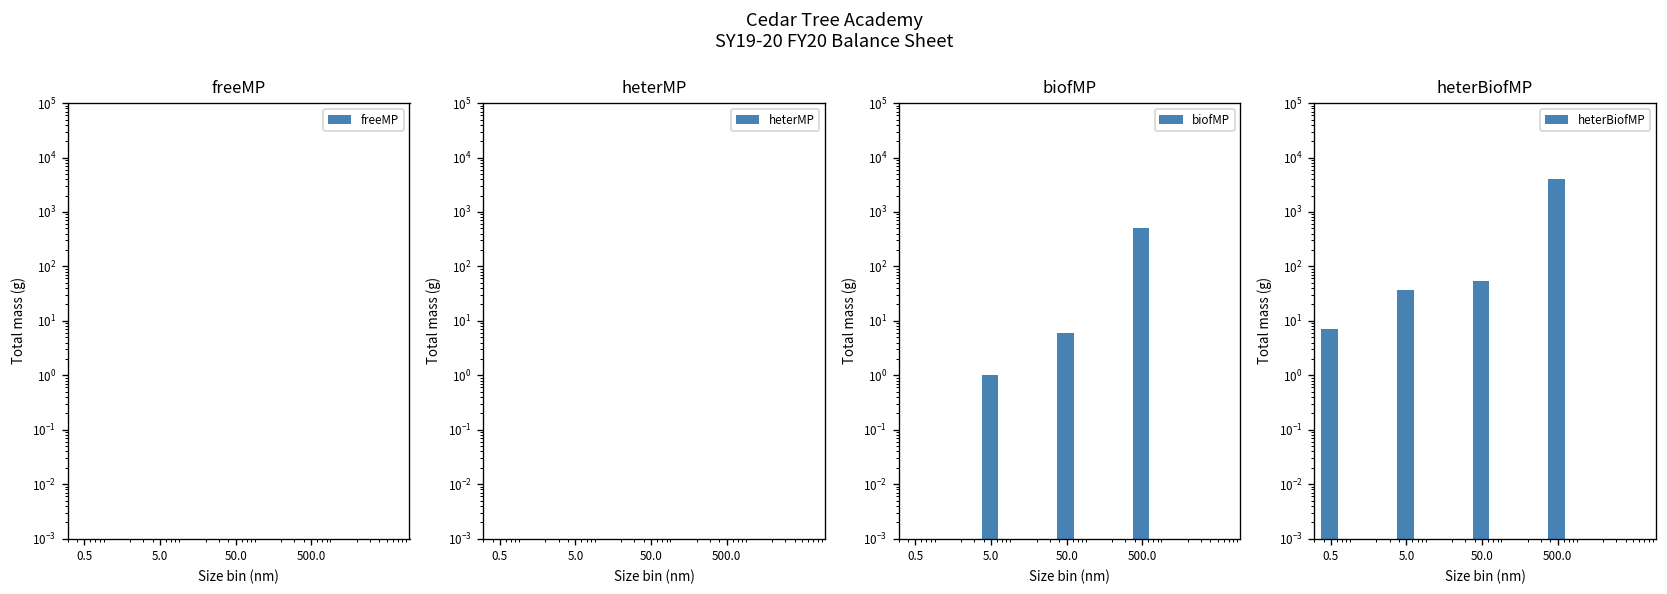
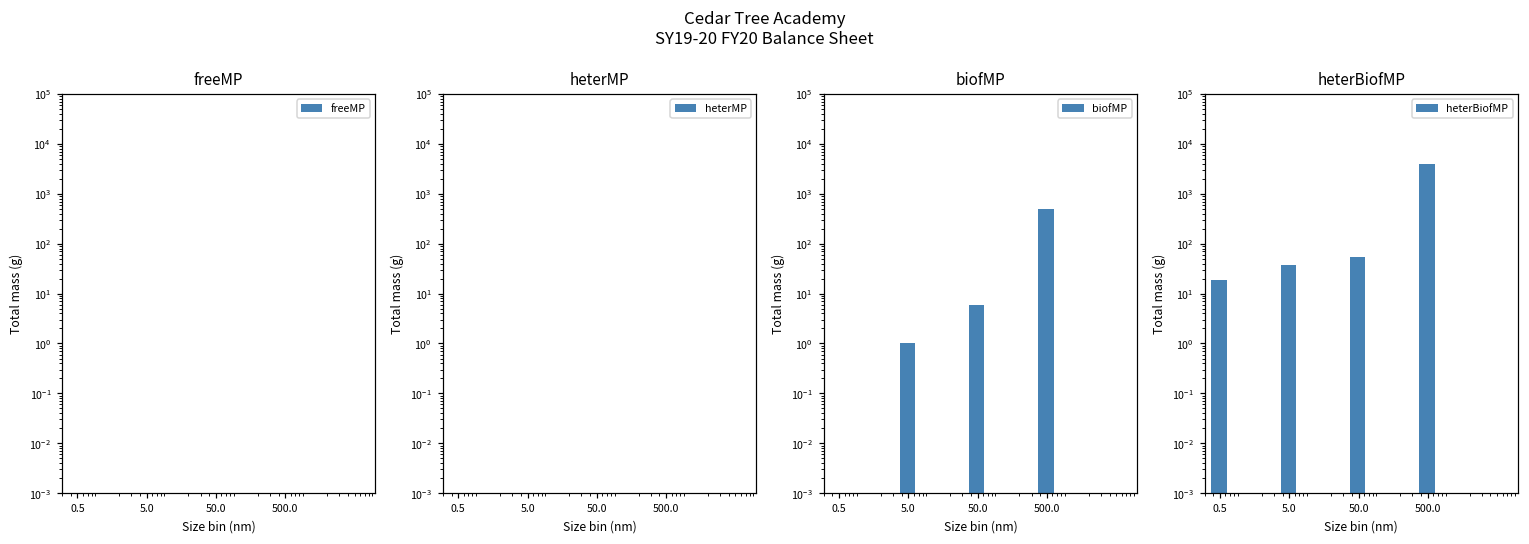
heterBiofMP, 0.5: 7 -> 19
